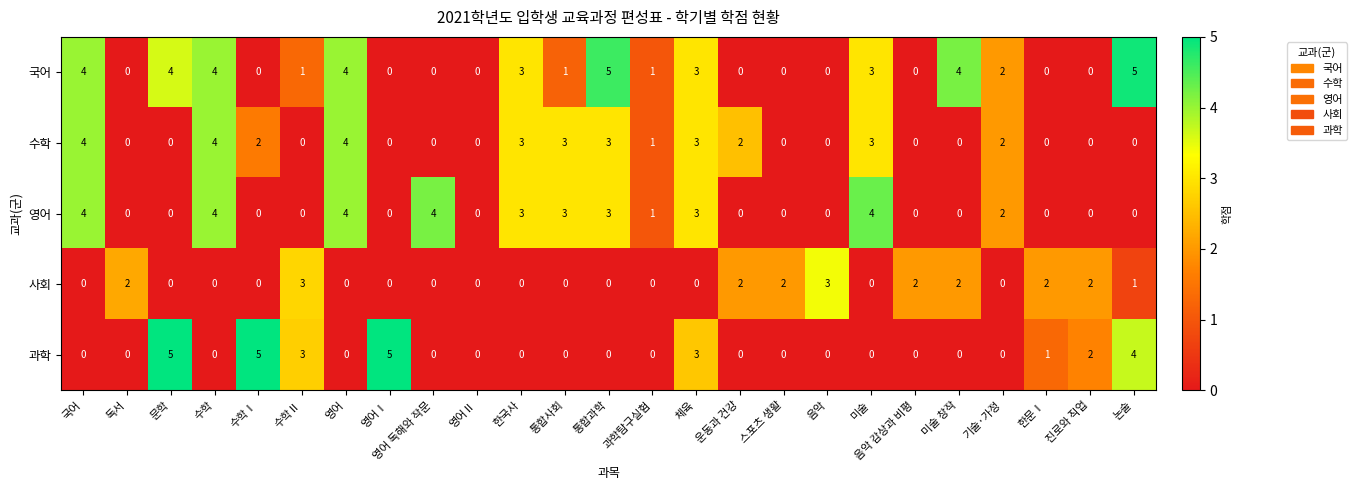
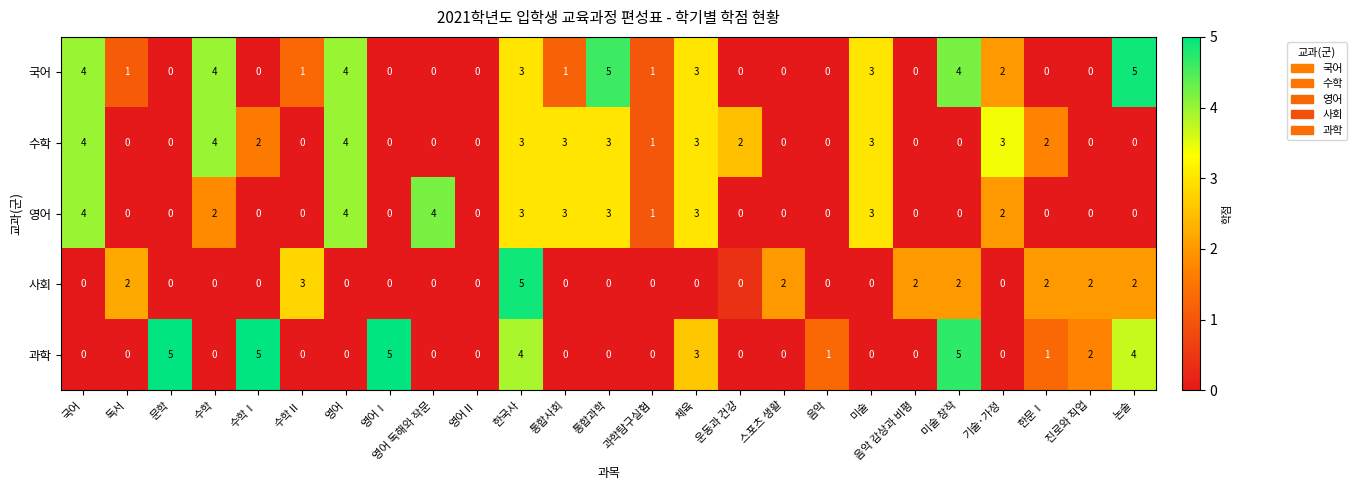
국어, 독서: 0 -> 1
국어, 문학: 4 -> 0
수학, 기술·가정: 2 -> 3
수학, 한문Ⅰ: 0 -> 2
영어, 수학: 4 -> 2
영어, 미술: 4 -> 3
사회, 한국사: 0 -> 5
사회, 운동과 건강: 2 -> 0
사회, 음악: 3 -> 0
사회, 논술: 1 -> 2
과학, 수학Ⅱ: 3 -> 0
과학, 한국사: 0 -> 4
과학, 음악: 0 -> 1
과학, 미술 창작: 0 -> 5
